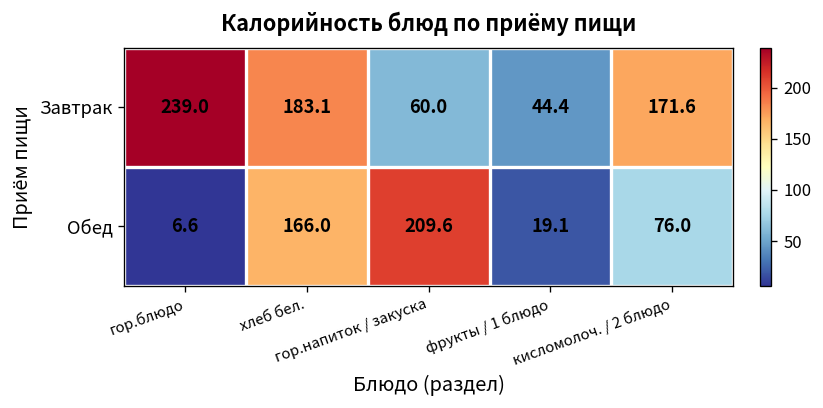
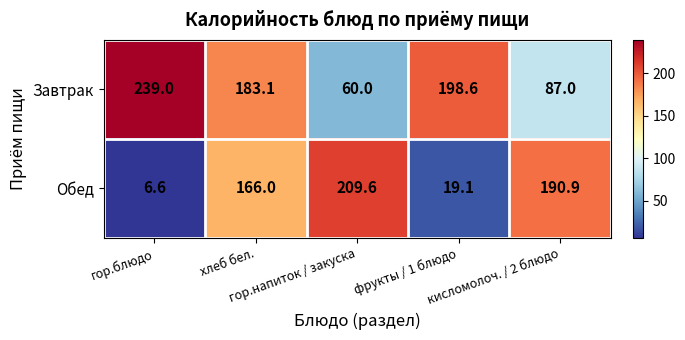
Завтрак, фрукты / 1 блюдо: 44.4 -> 198.6
Завтрак, кисломолоч. / 2 блюдо: 171.6 -> 87.0
Обед, кисломолоч. / 2 блюдо: 76.0 -> 190.9
